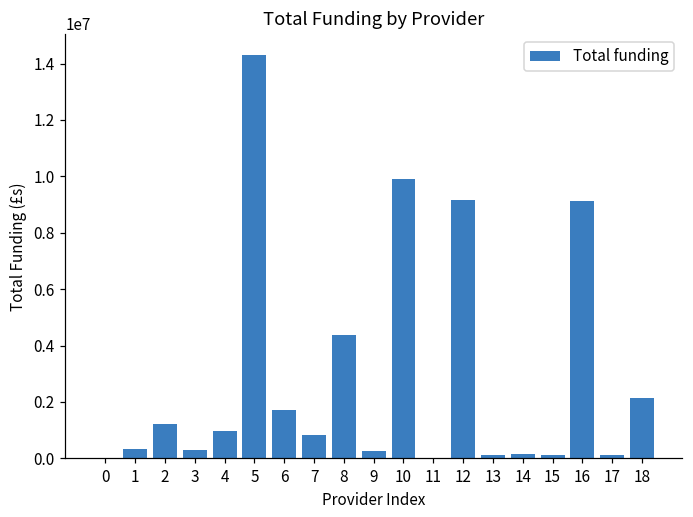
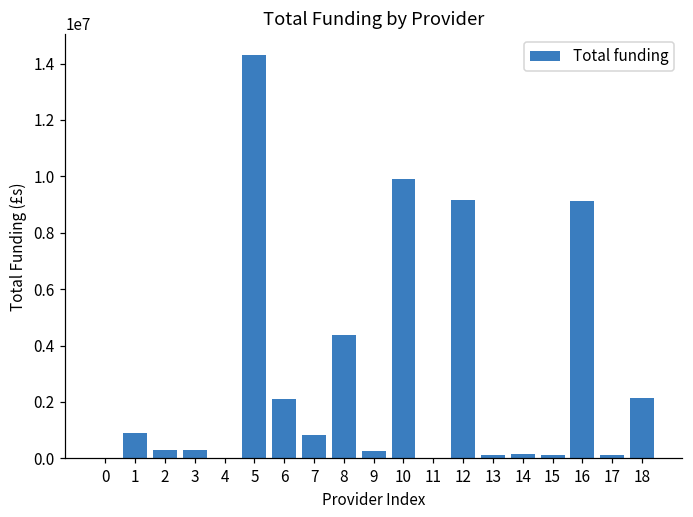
1: 300000 -> 900000
2: 1200000 -> 300000
4: 1000000 -> 0
6: 1700000 -> 2100000
